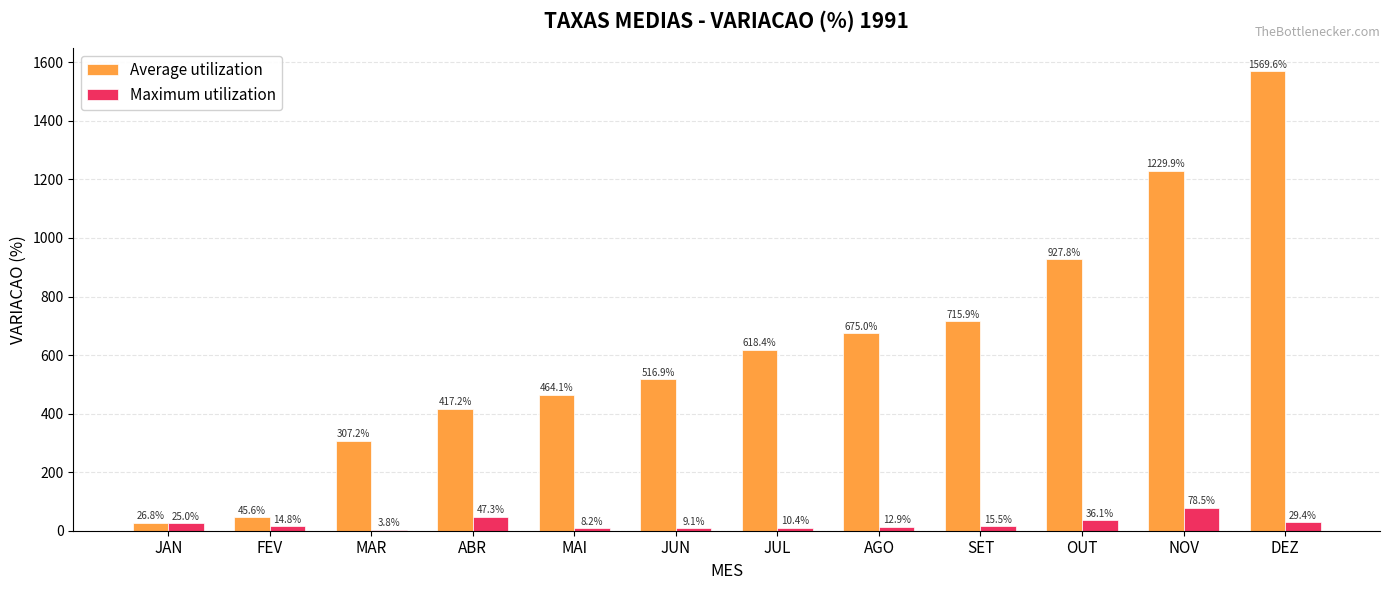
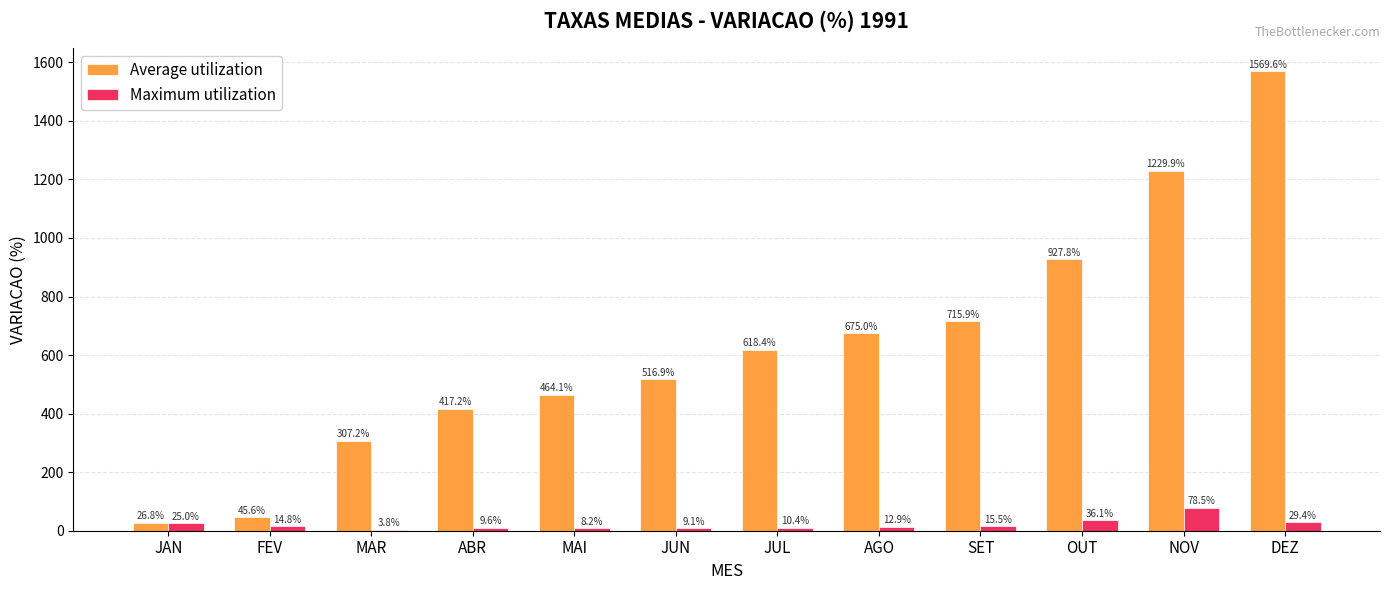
Maximum utilization, ABR: 47.3% -> 9.6%
